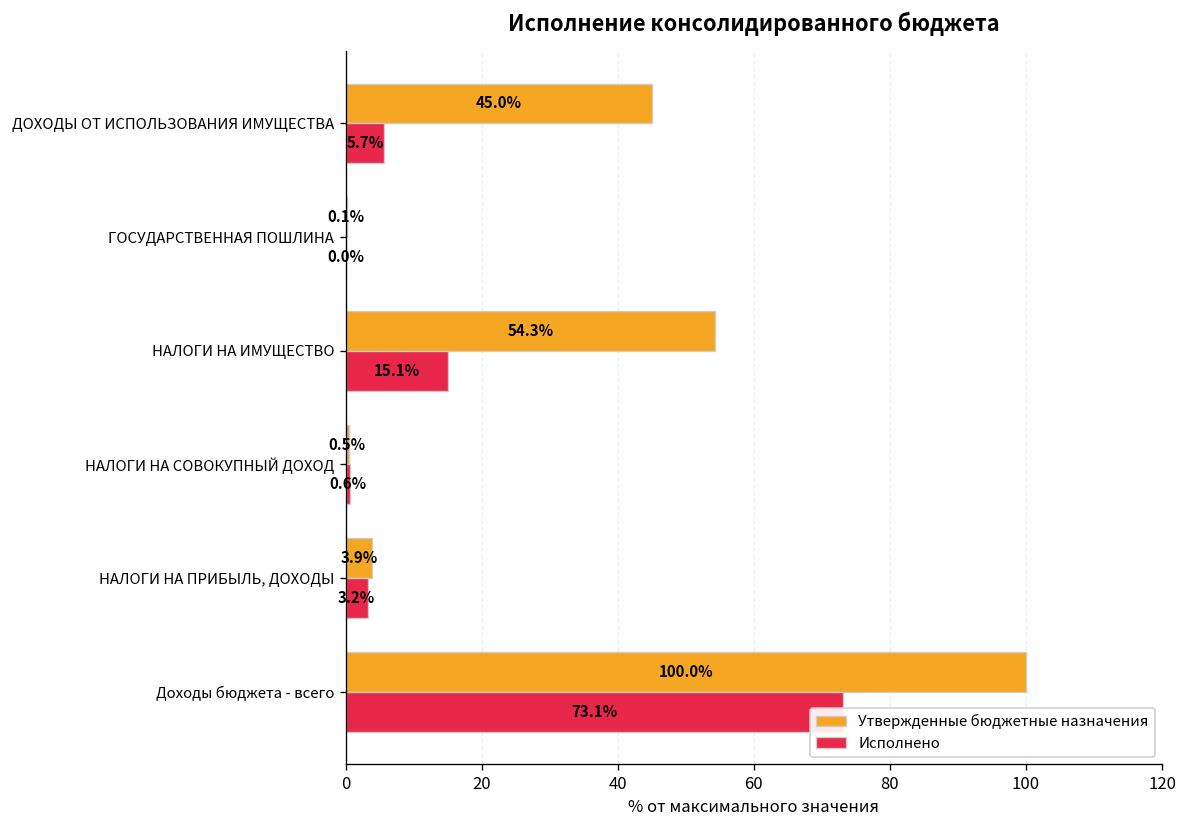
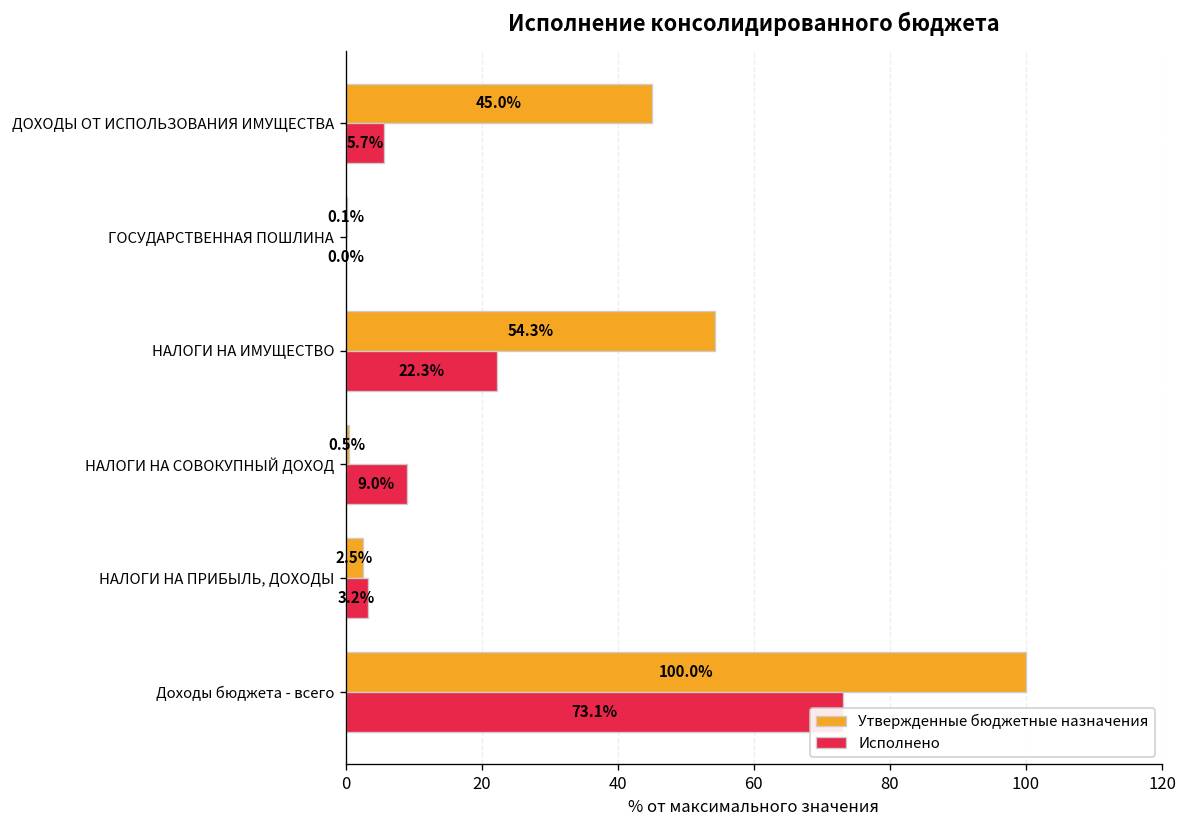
Исполнено, НАЛОГИ НА ИМУЩЕСТВО: 15.1% -> 22.3%
Исполнено, НАЛОГИ НА СОВОКУПНЫЙ ДОХОД: 0.6% -> 9.0%
Утвержденные бюджетные назначения, НАЛОГИ НА ПРИБЫЛЬ, ДОХОДЫ: 3.9% -> 2.5%
